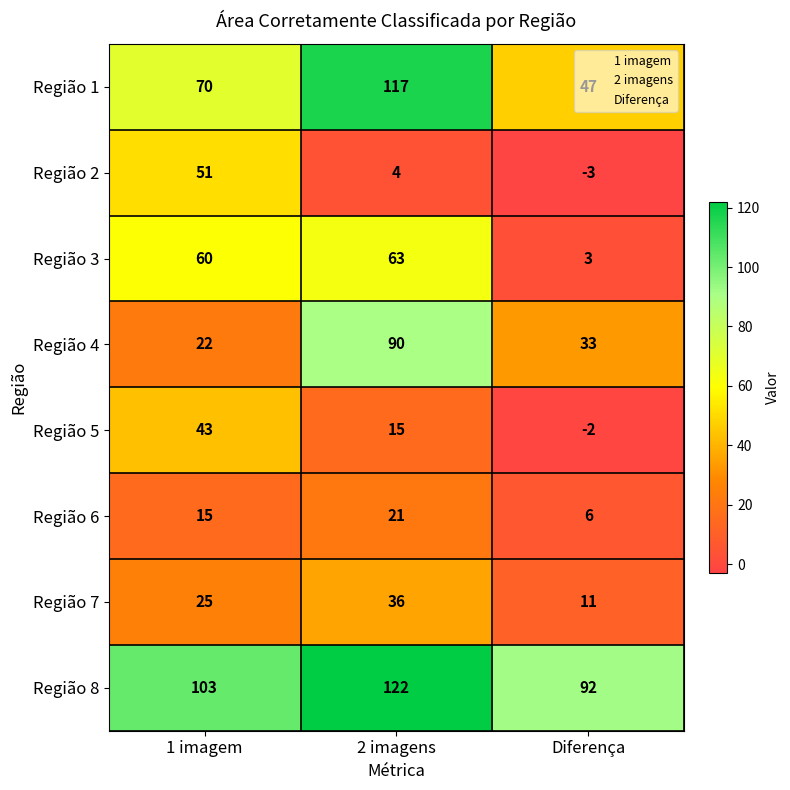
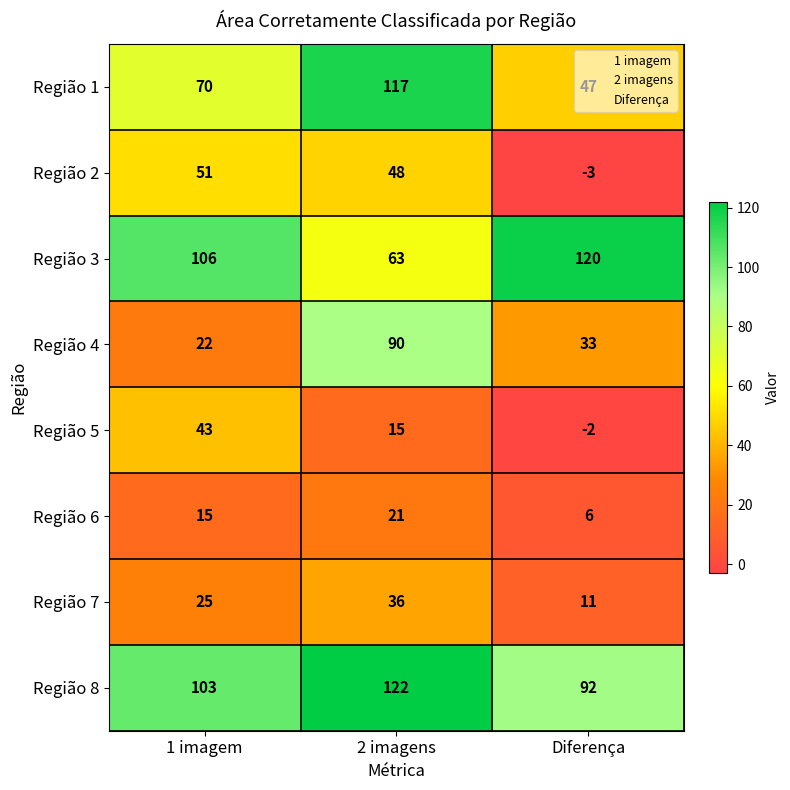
Região 2, 2 imagens: 4 -> 48
Região 3, 1 imagem: 60 -> 106
Região 3, Diferença: 3 -> 120
